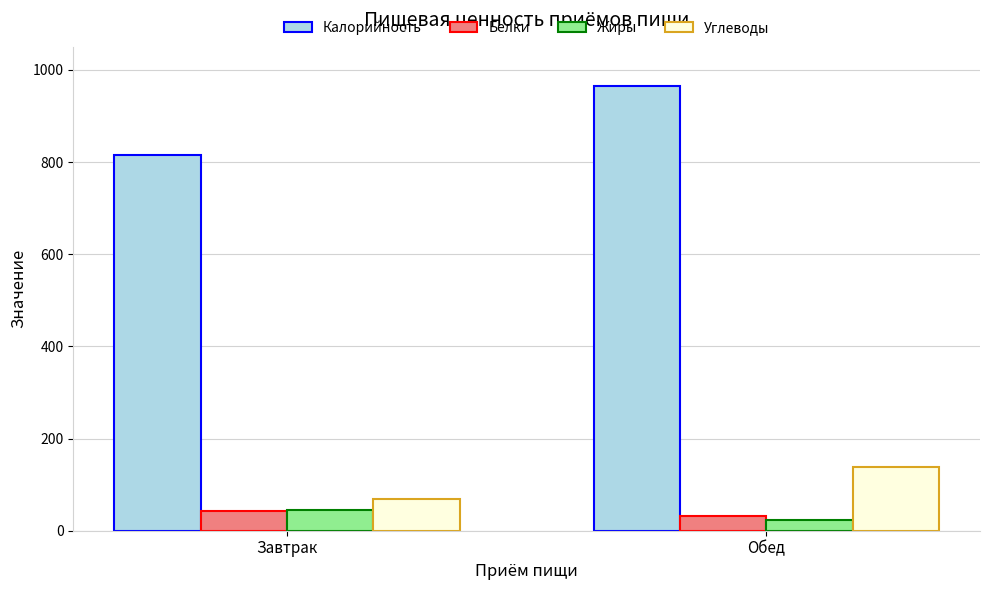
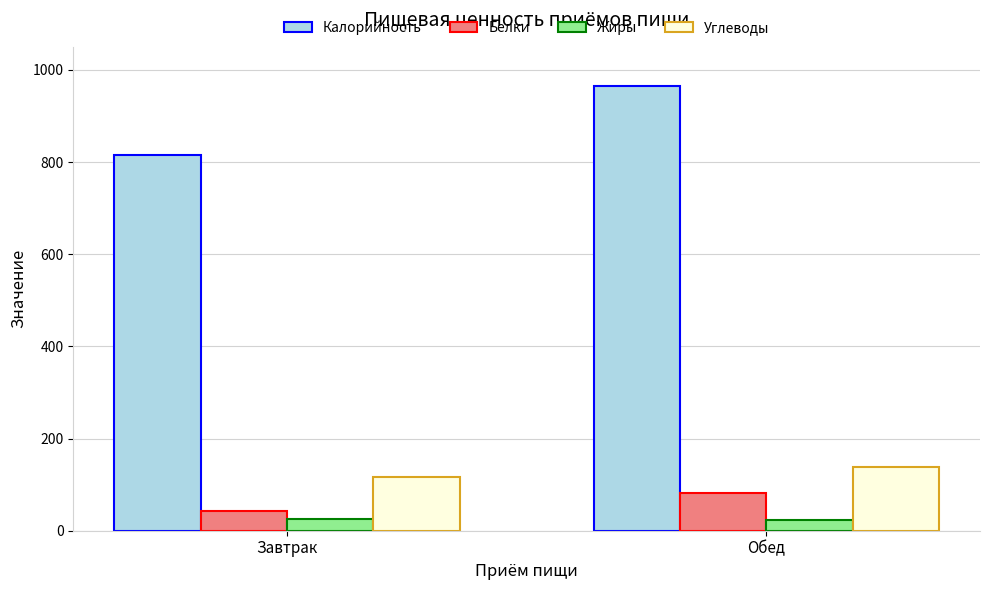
Жиры, Завтрак: 40 -> 30
Углеводы, Завтрак: 70 -> 120
Белки, Обед: 30 -> 80
